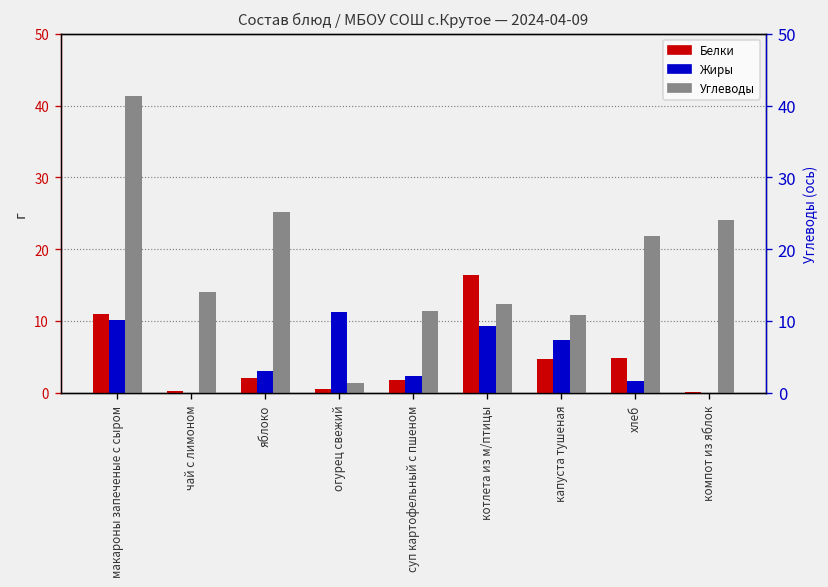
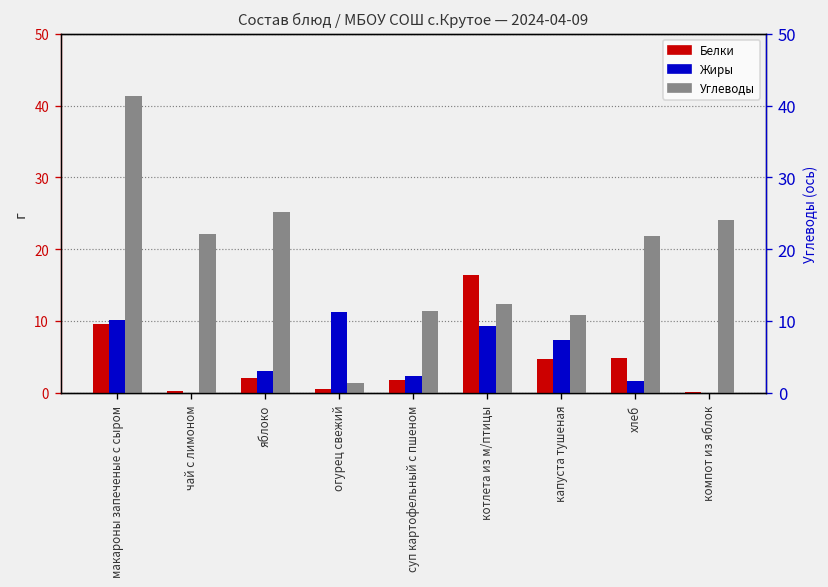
Белки, макароны запеченые с сыром: 11 -> 10
Углеводы, чай с лимоном: 14 -> 22
